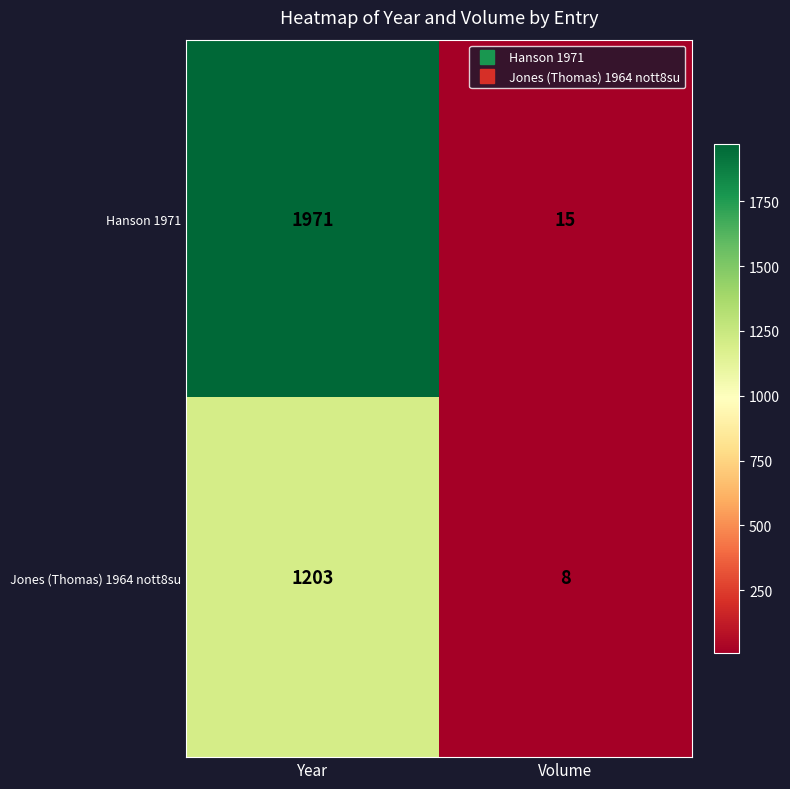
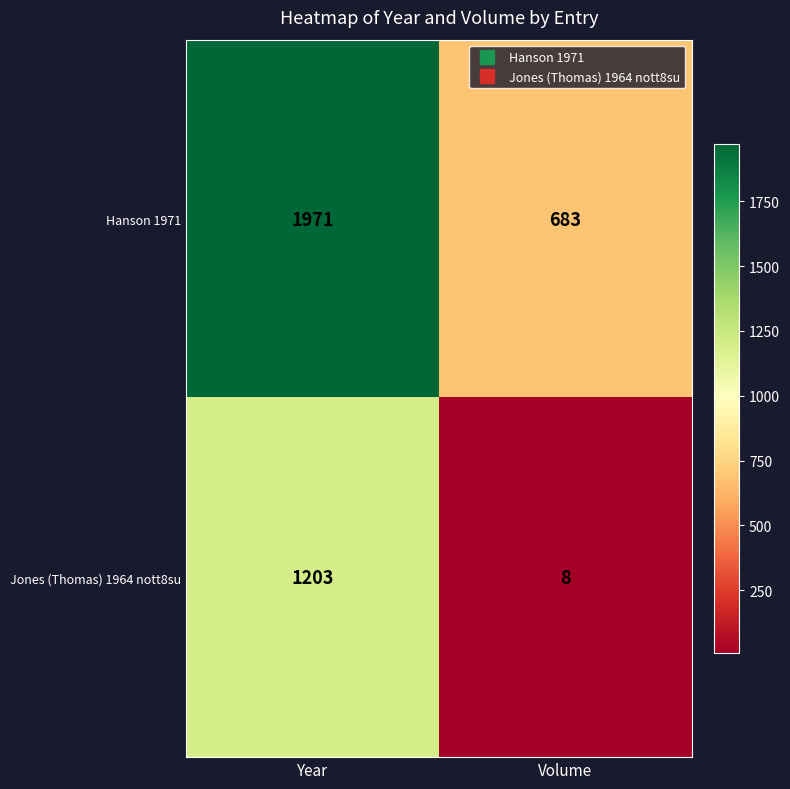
Hanson 1971, Volume: 15 -> 683
